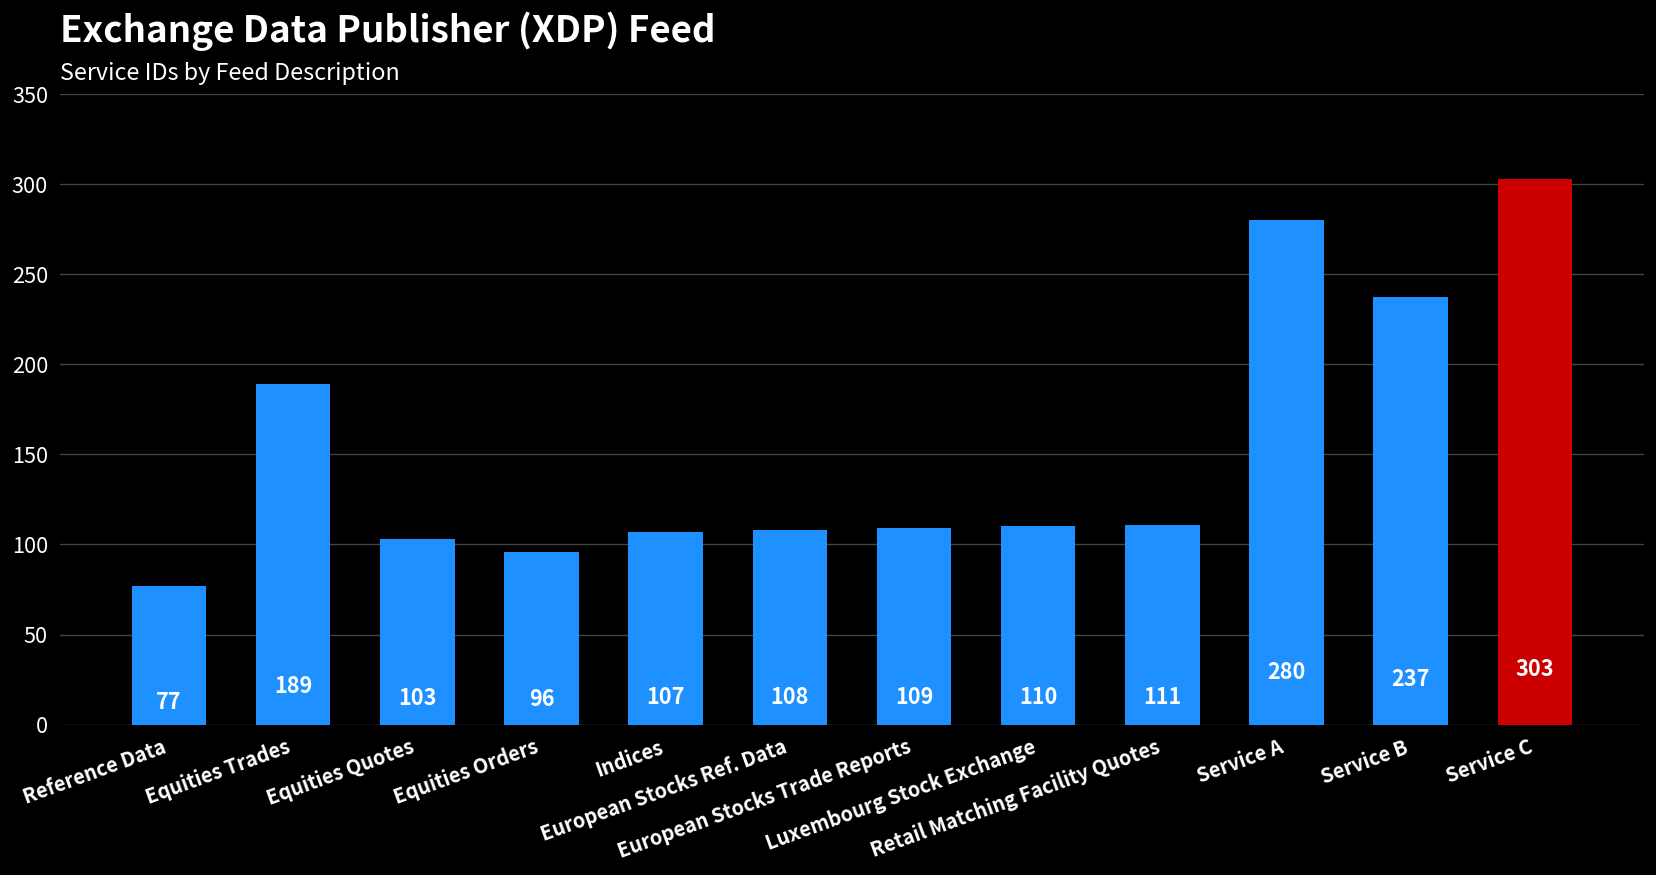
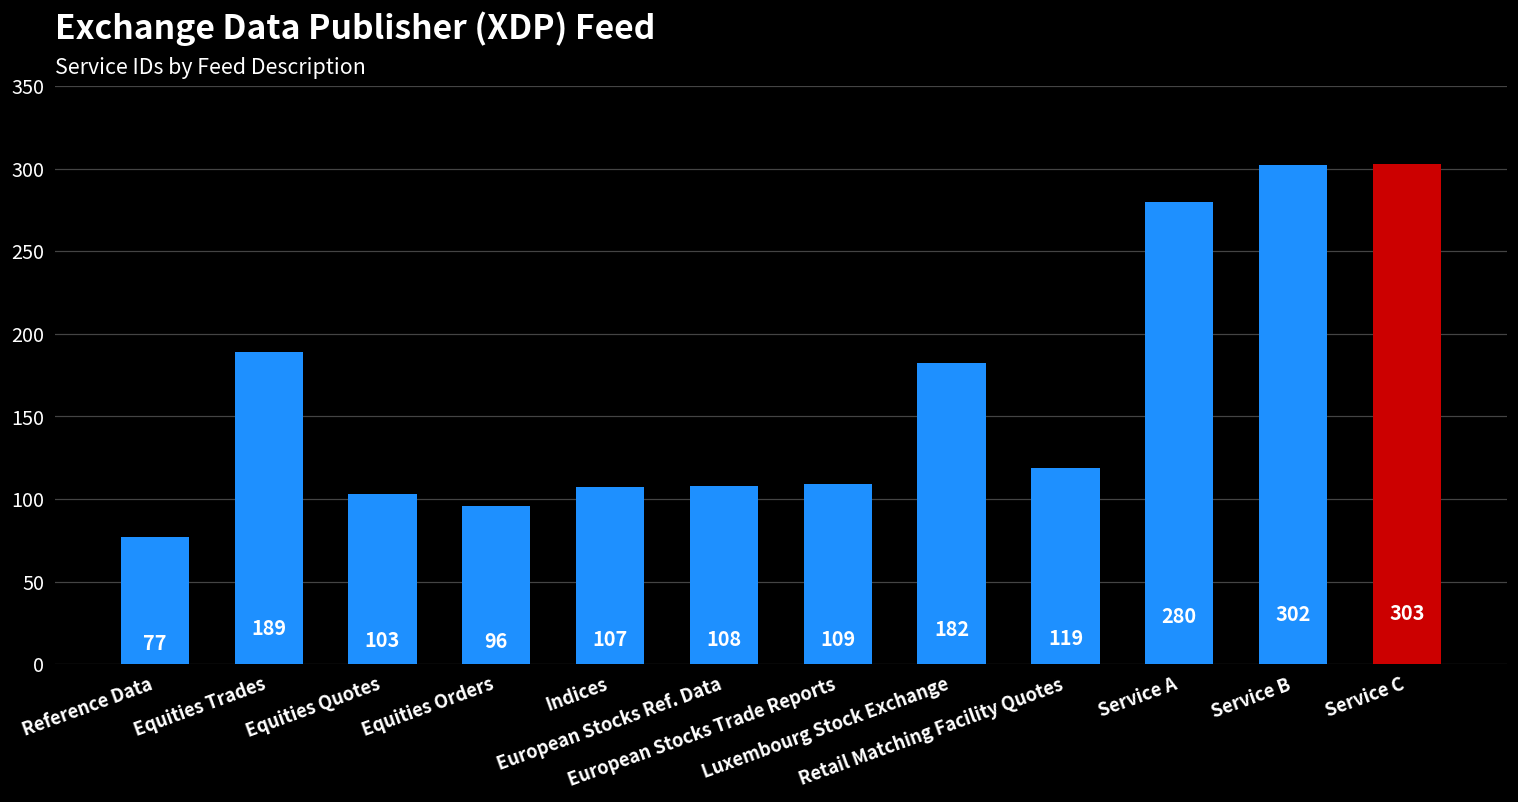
Luxembourg Stock Exchange: 110 -> 182
Retail Matching Facility Quotes: 111 -> 119
Service B: 237 -> 302
